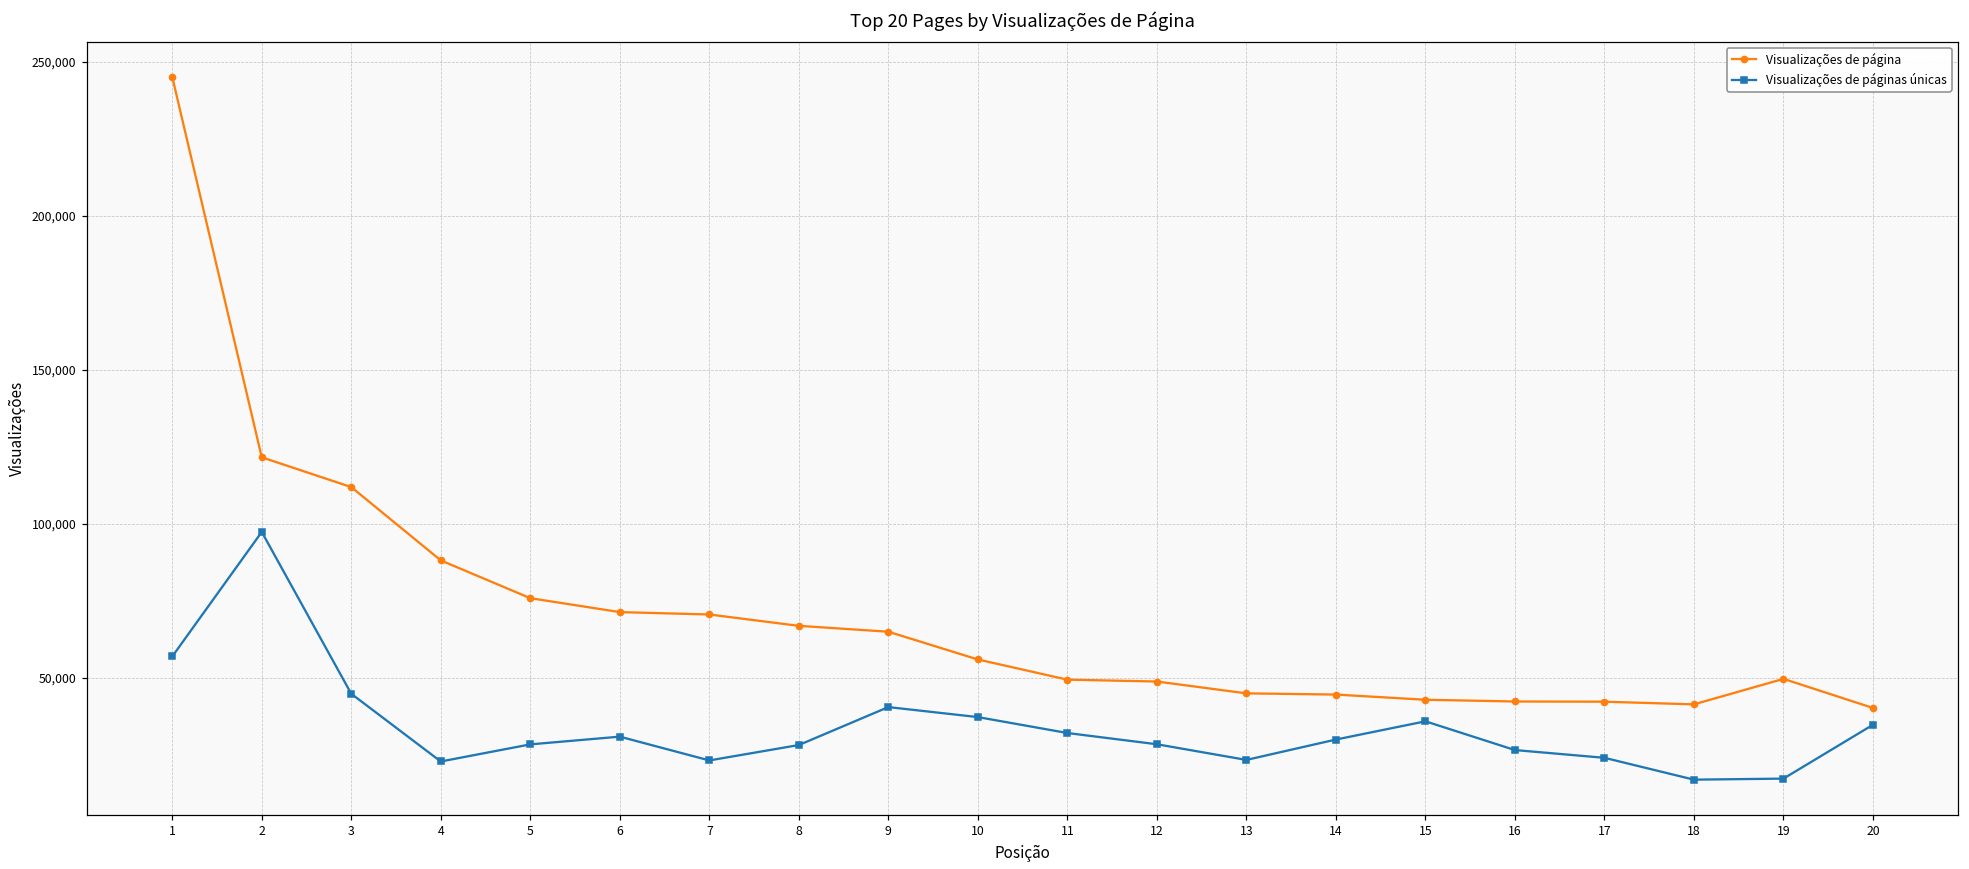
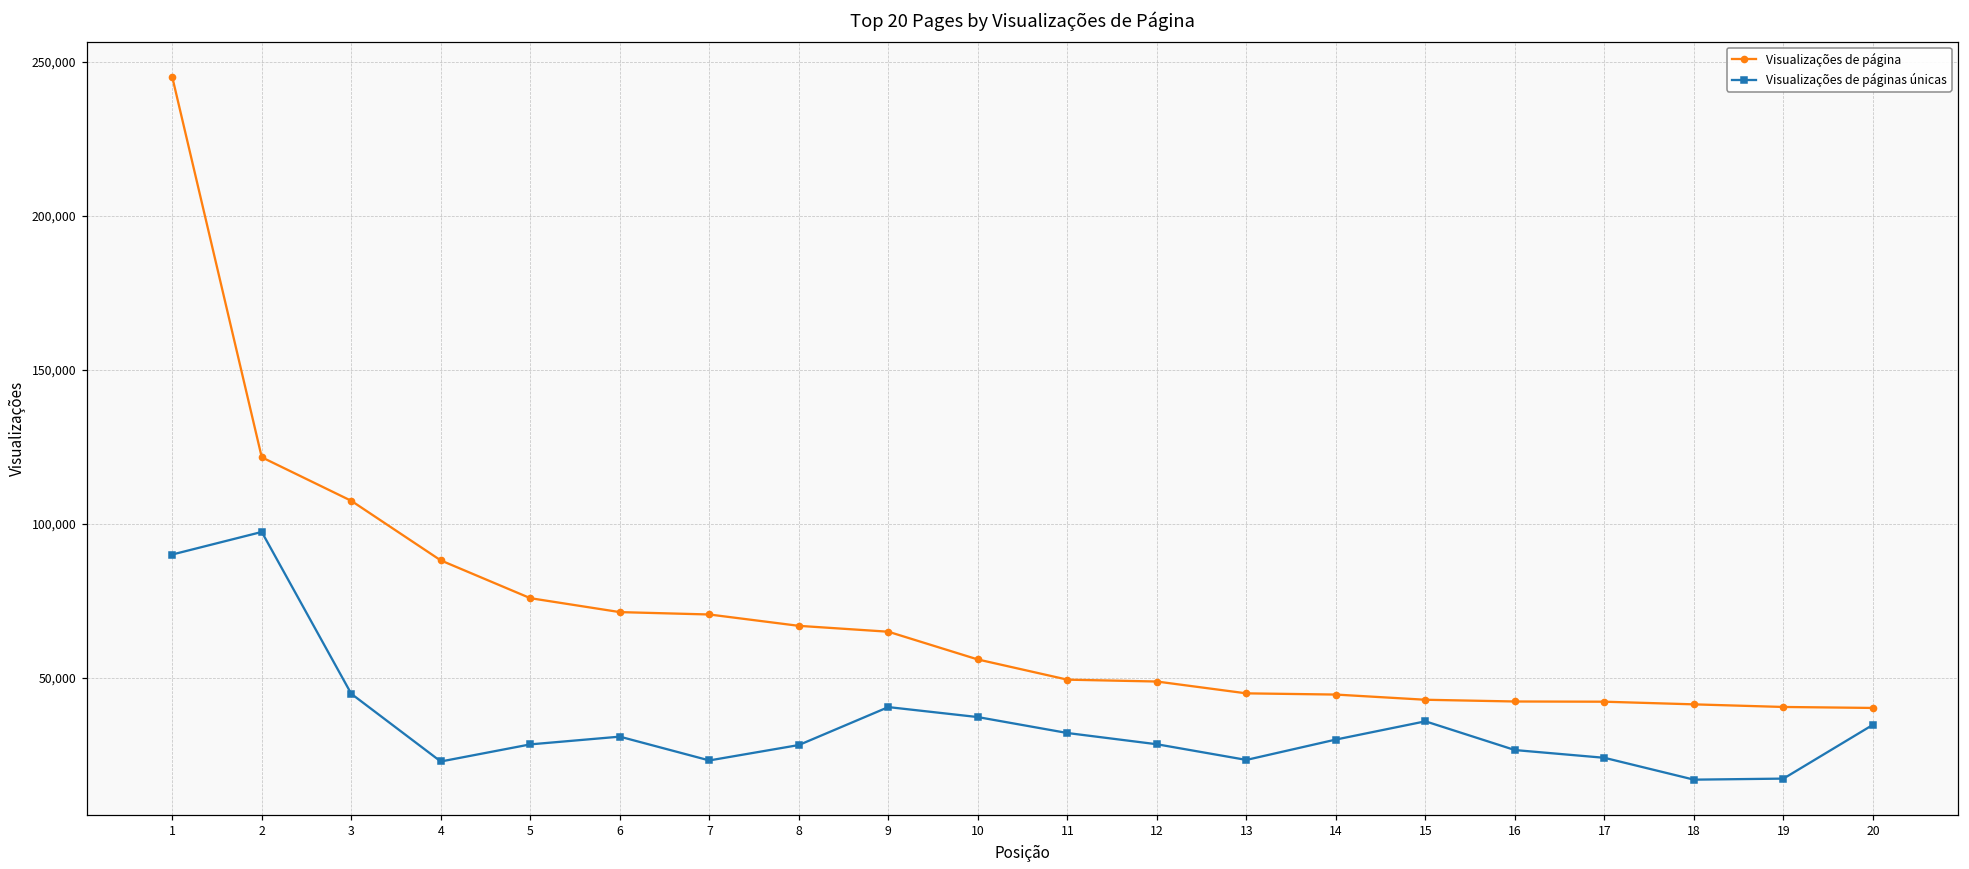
Visualizações de páginas únicas, 1: 57,000 -> 90,000
Visualizações de página, 3: 112,000 -> 107,000
Visualizações de página, 19: 50,000 -> 41,000
